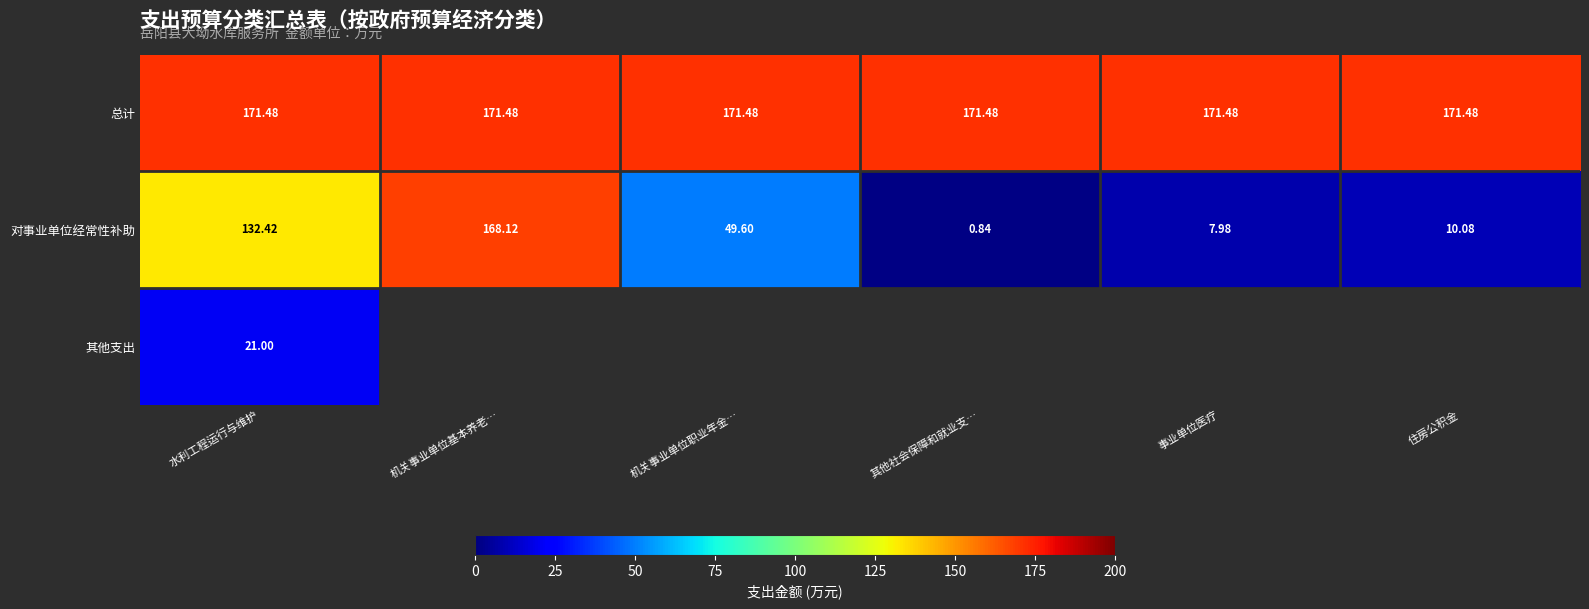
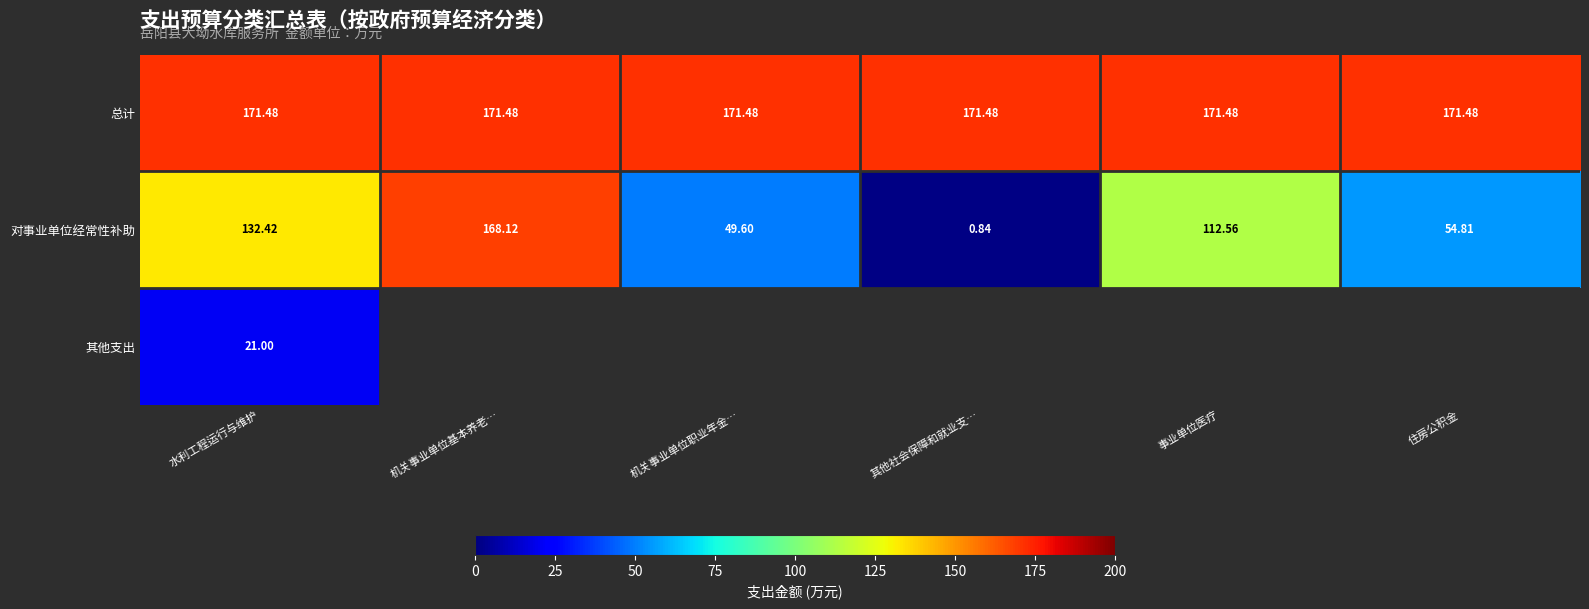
对事业单位经常性补助, 事业单位医疗: 7.98 -> 112.56
对事业单位经常性补助, 住房公积金: 10.08 -> 54.81
